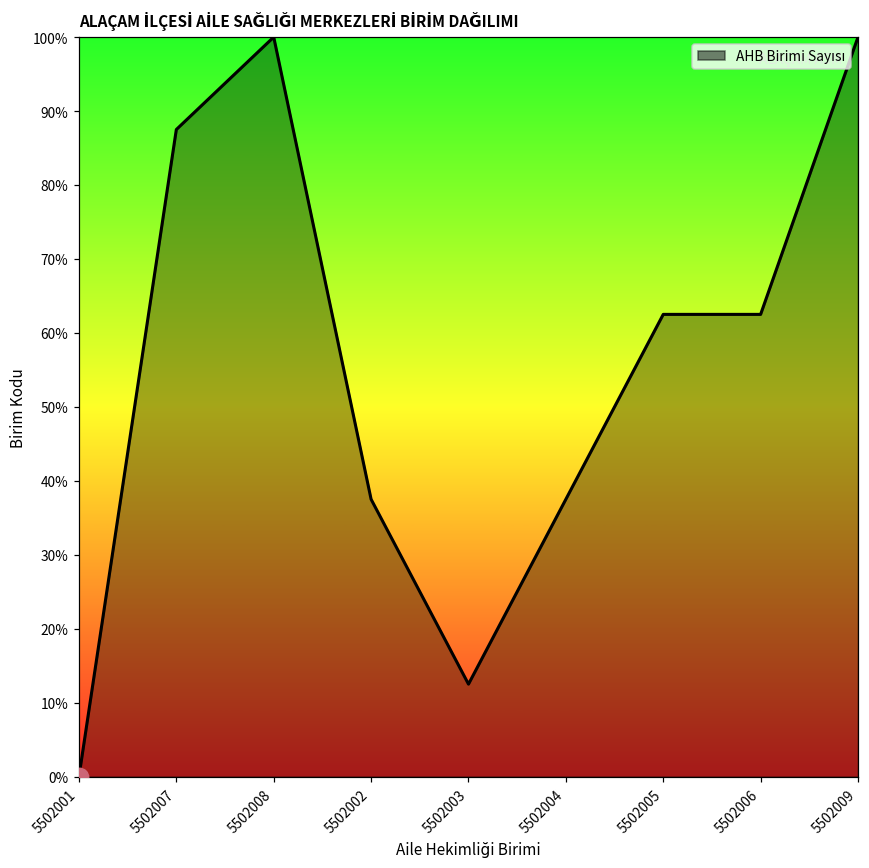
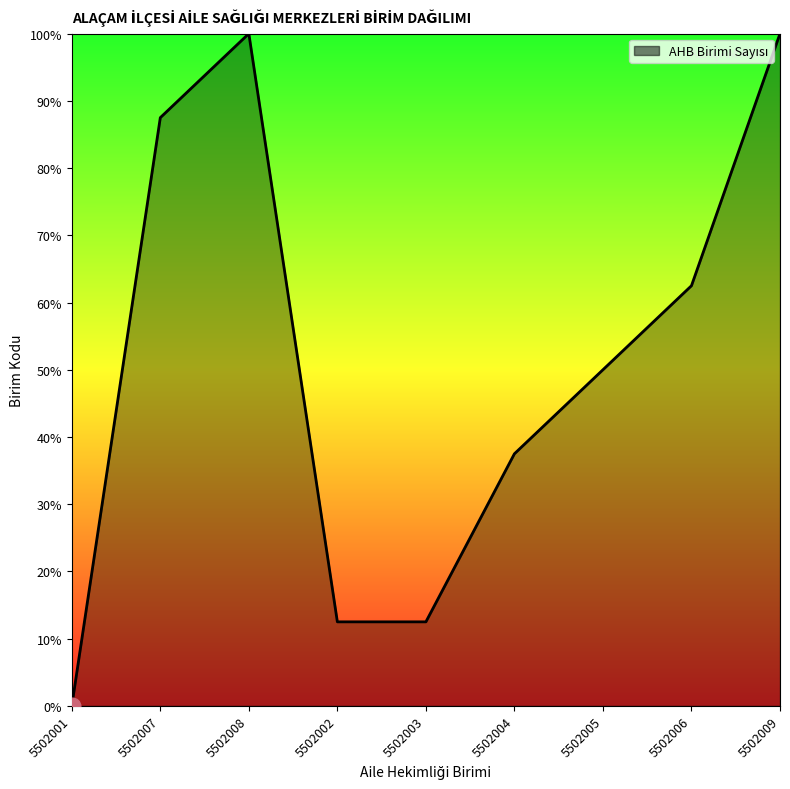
AHB Birimi Sayısı, 5502002: 38% -> 13%
AHB Birimi Sayısı, 5502005: 63% -> 50%
